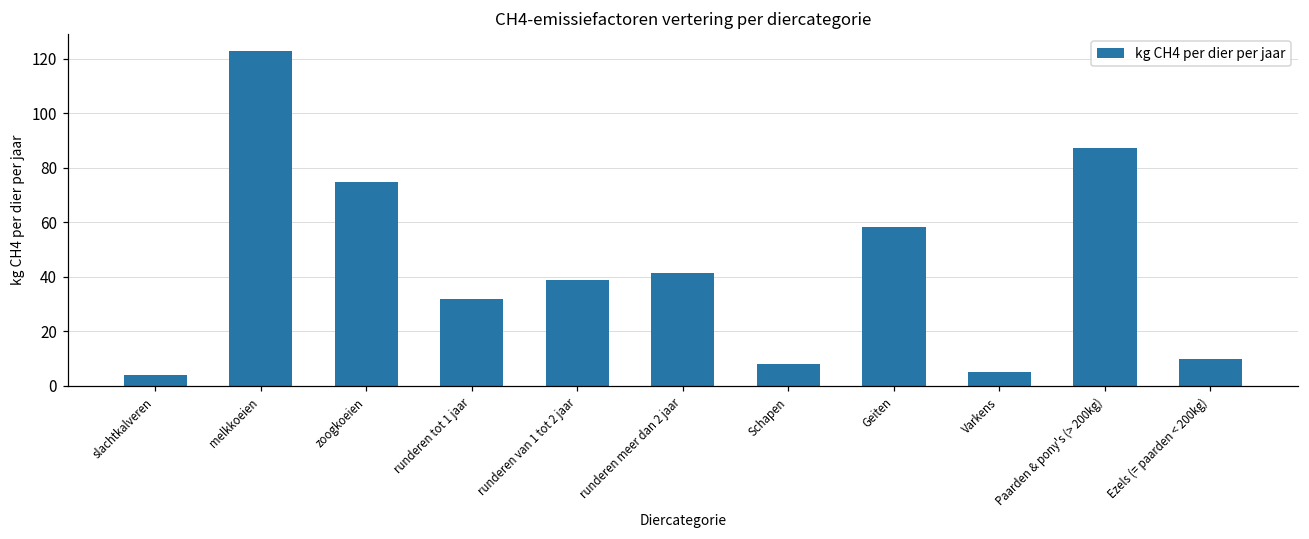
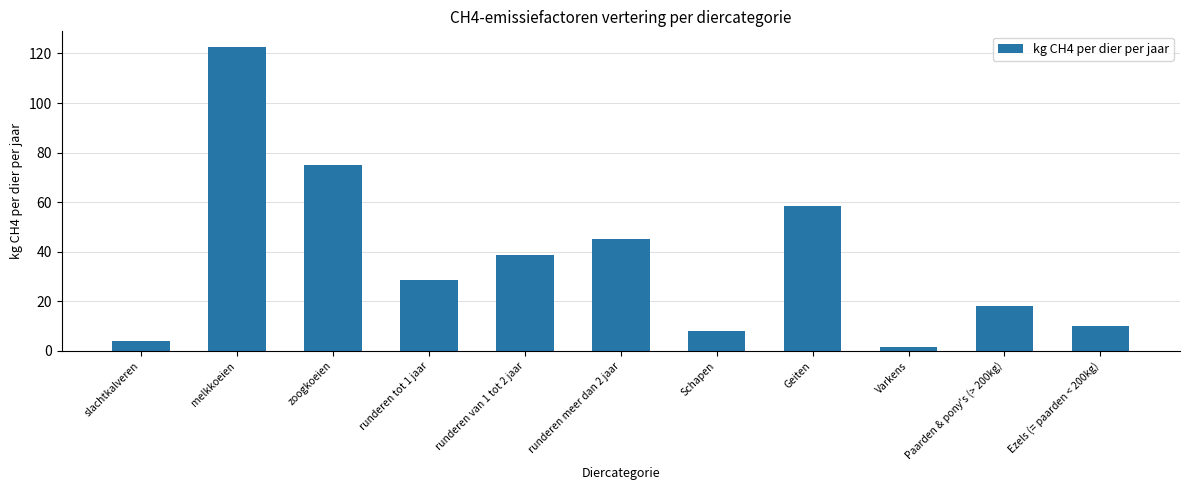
runderen tot 1 jaar: 32 -> 29
runderen meer dan 2 jaar: 41 -> 45
Varkens: 5 -> 2
Paarden & pony's (> 200kg): 87 -> 18
